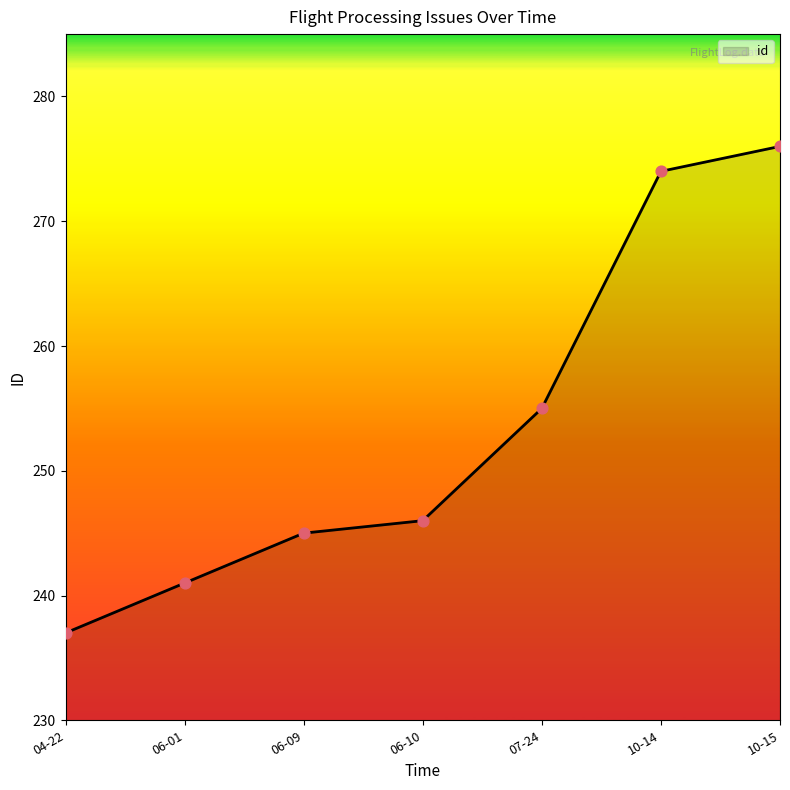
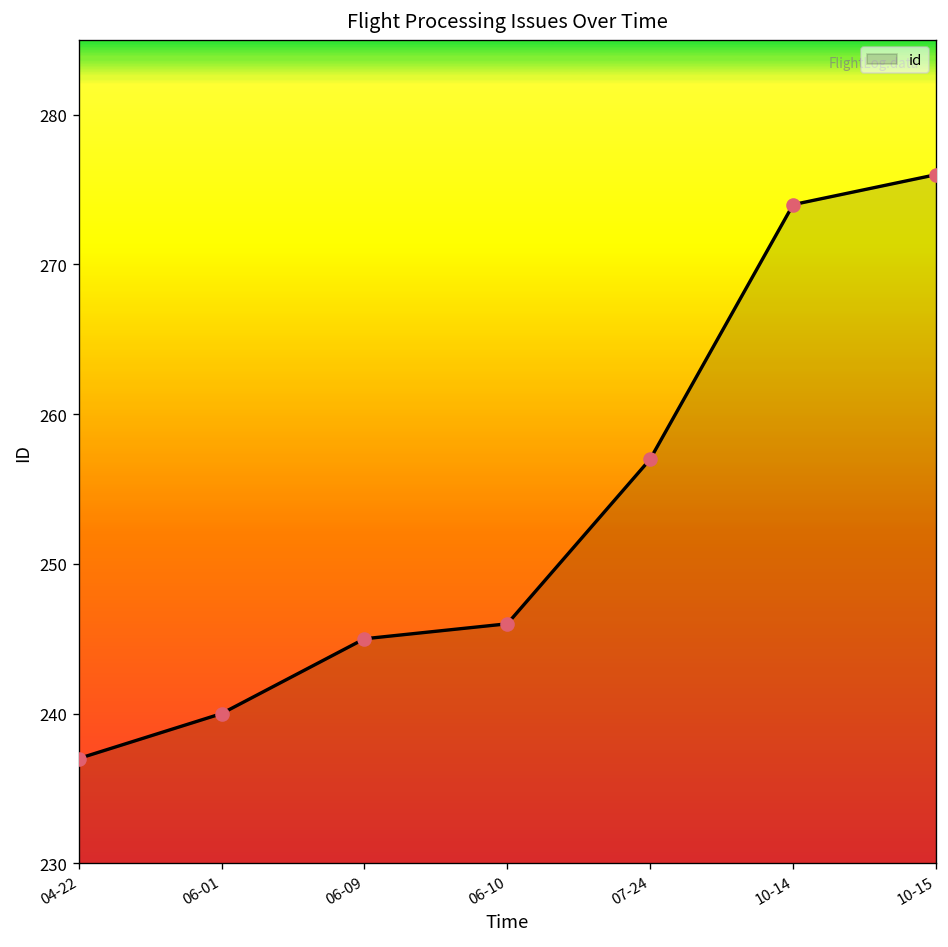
06-01: 241 -> 240
07-24: 255 -> 257
